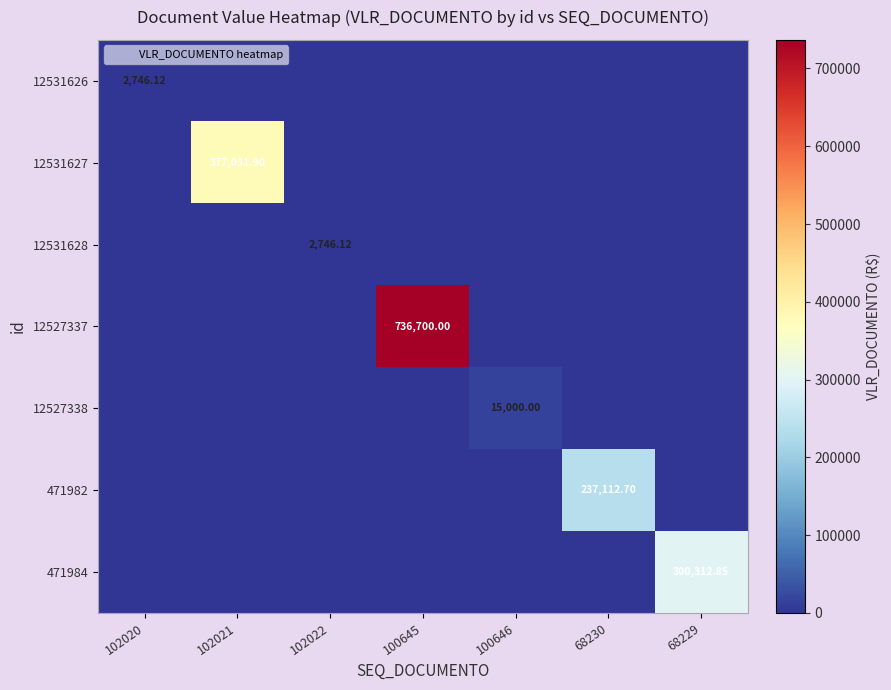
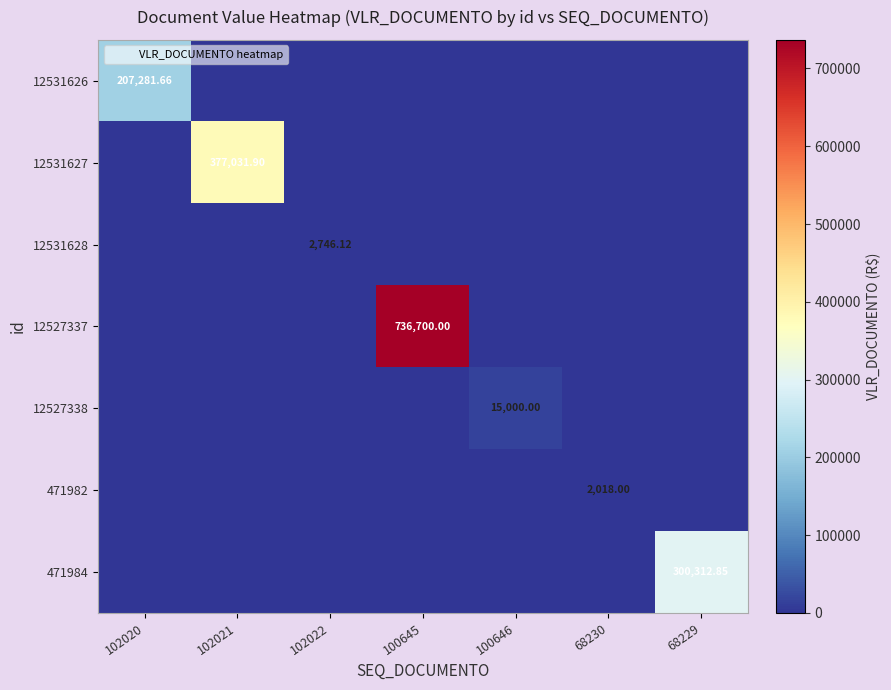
12531626, 102020: 2,746.12 -> 207,281.66
471982, 68230: 237,112.70 -> 2,018.00
